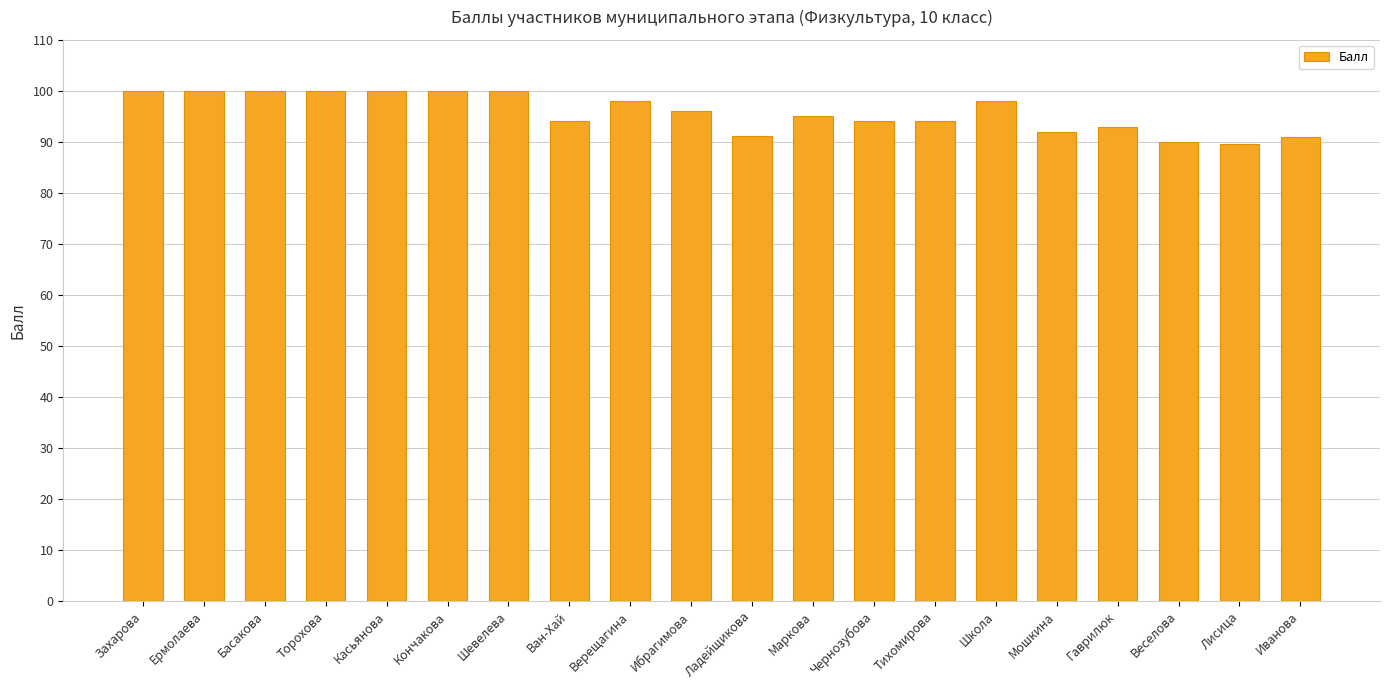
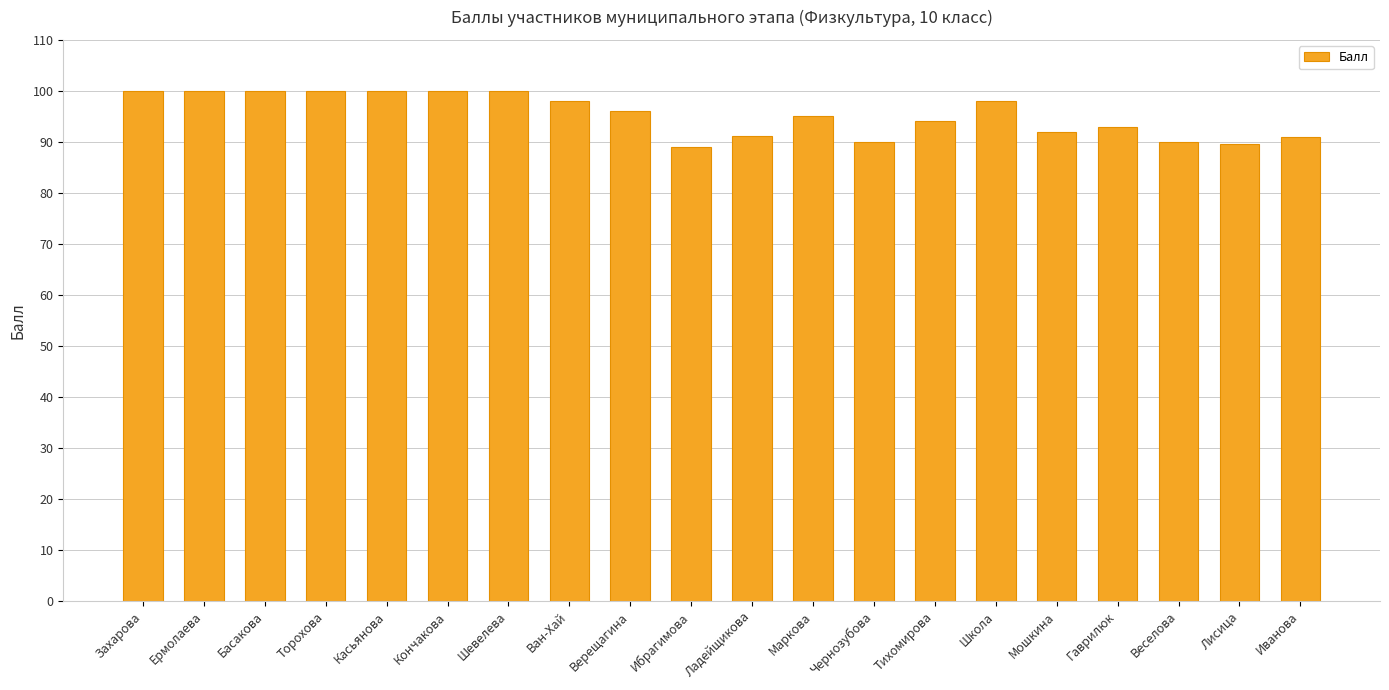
Ван-Хай: 94 -> 98
Верещагина: 98 -> 96
Ибрагимова: 96 -> 89
Чернозубова: 94 -> 90
